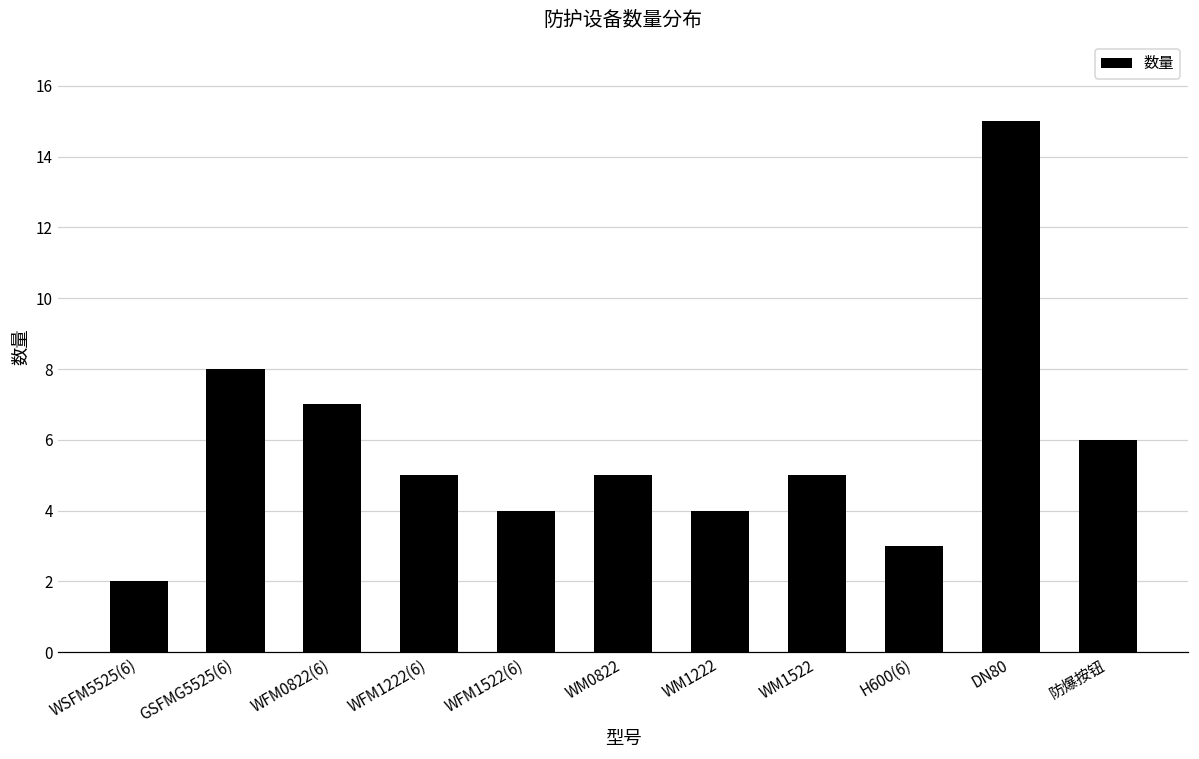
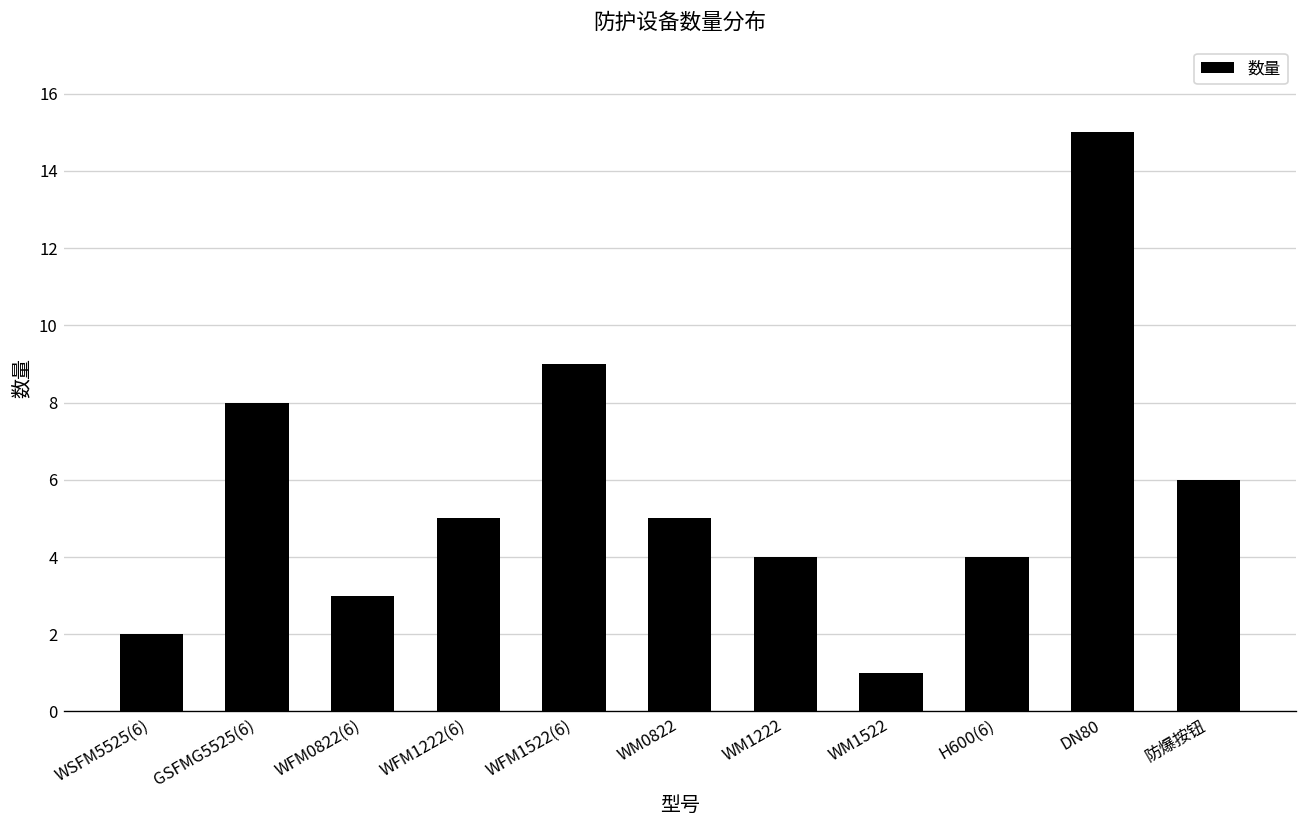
WFM0822(6): 7 -> 3
WFM1522(6): 4 -> 9
WM1522: 5 -> 1
H600(6): 3 -> 4
